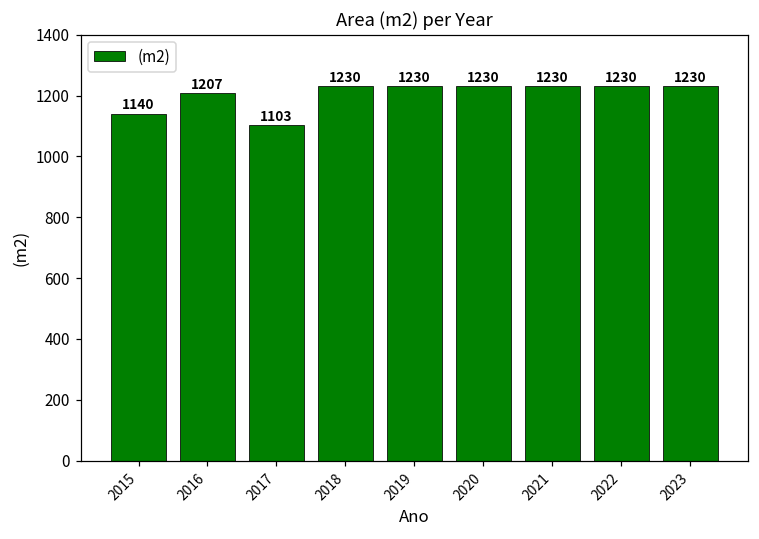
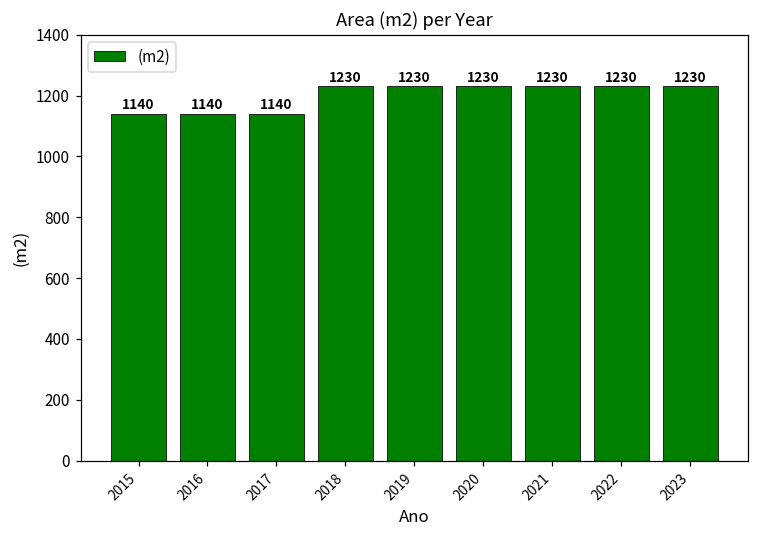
2016: 1207 -> 1140
2017: 1103 -> 1140
